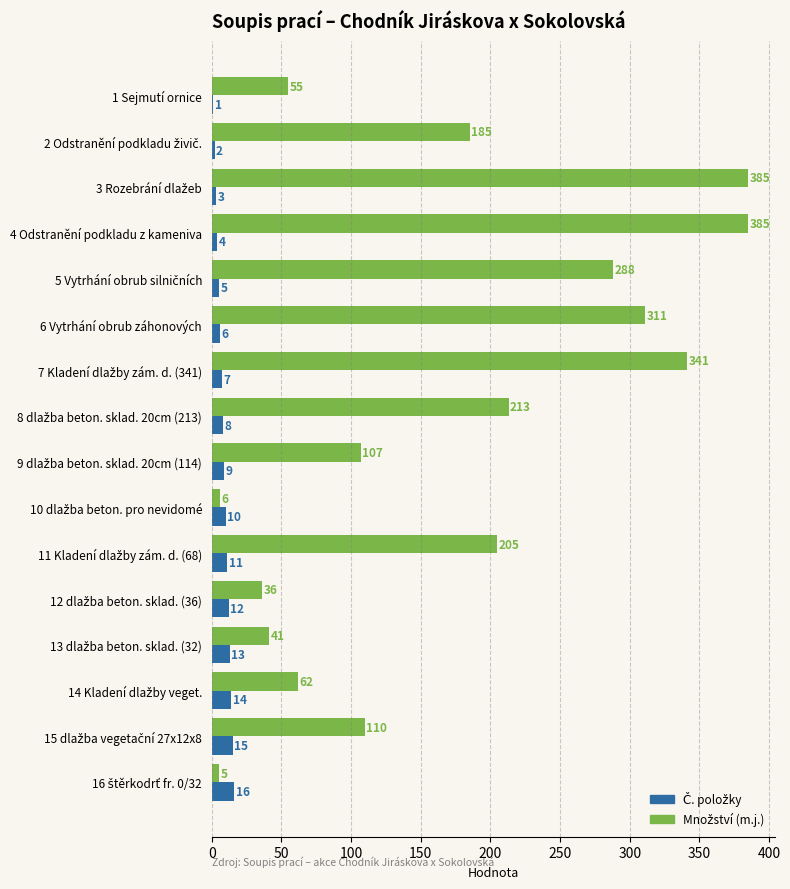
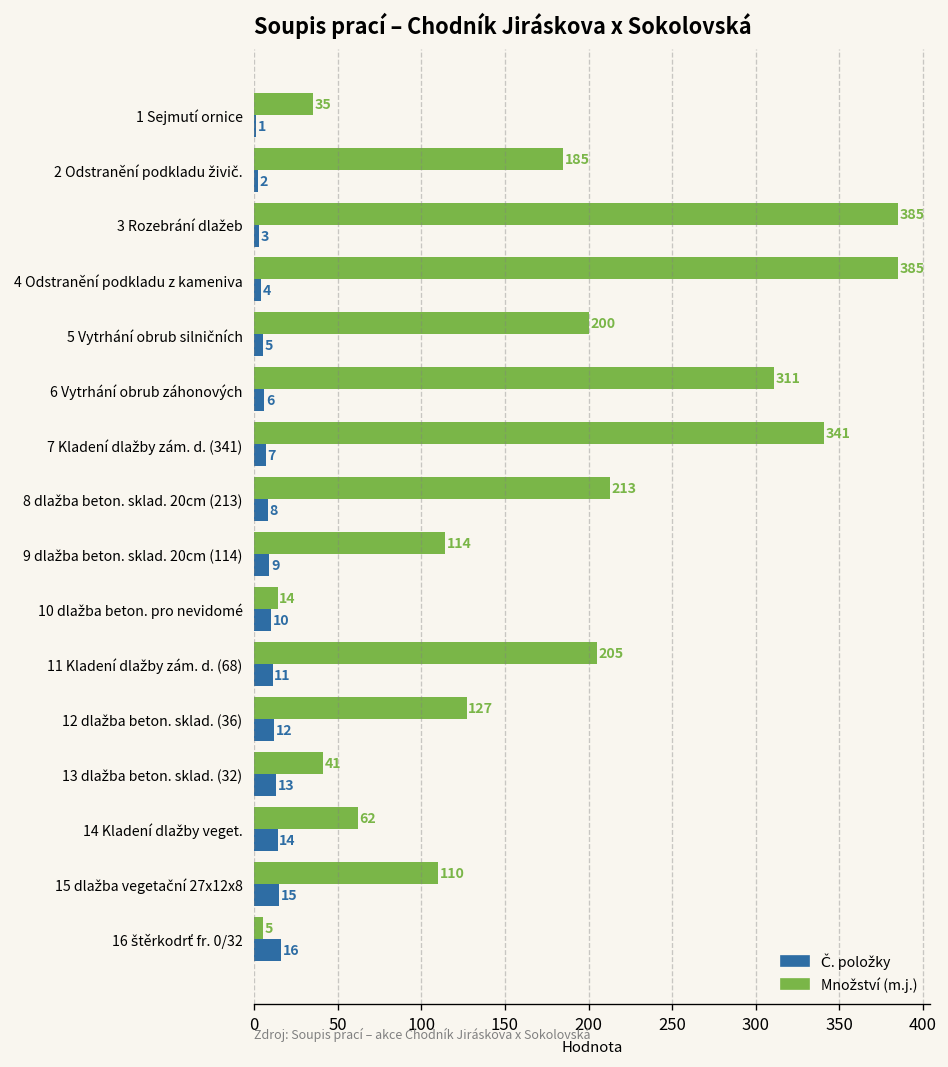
Množství (m.j.), 1 Sejmutí ornice: 55 -> 35
Množství (m.j.), 5 Vytrhání obrub silničních: 288 -> 200
Množství (m.j.), 9 dlažba beton. sklad. 20cm (114): 107 -> 114
Množství (m.j.), 10 dlažba beton. pro nevidomé: 6 -> 14
Množství (m.j.), 12 dlažba beton. sklad. (36): 36 -> 127
